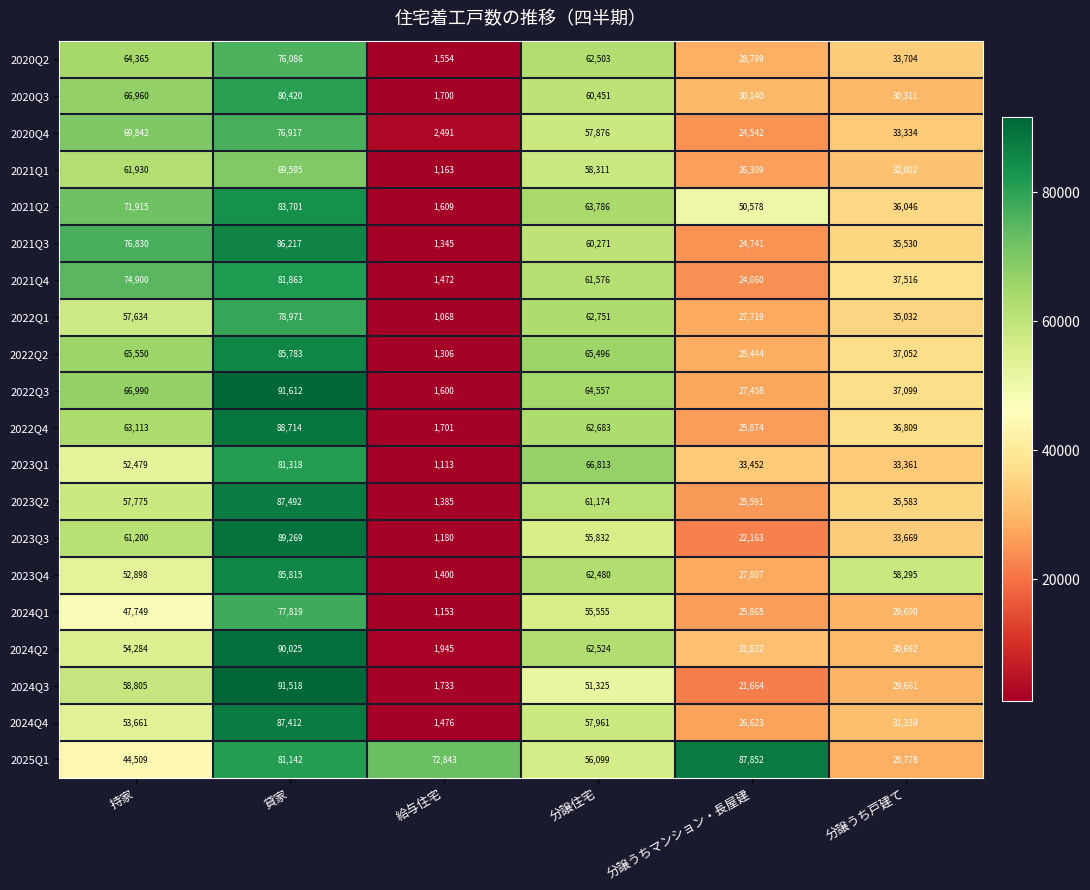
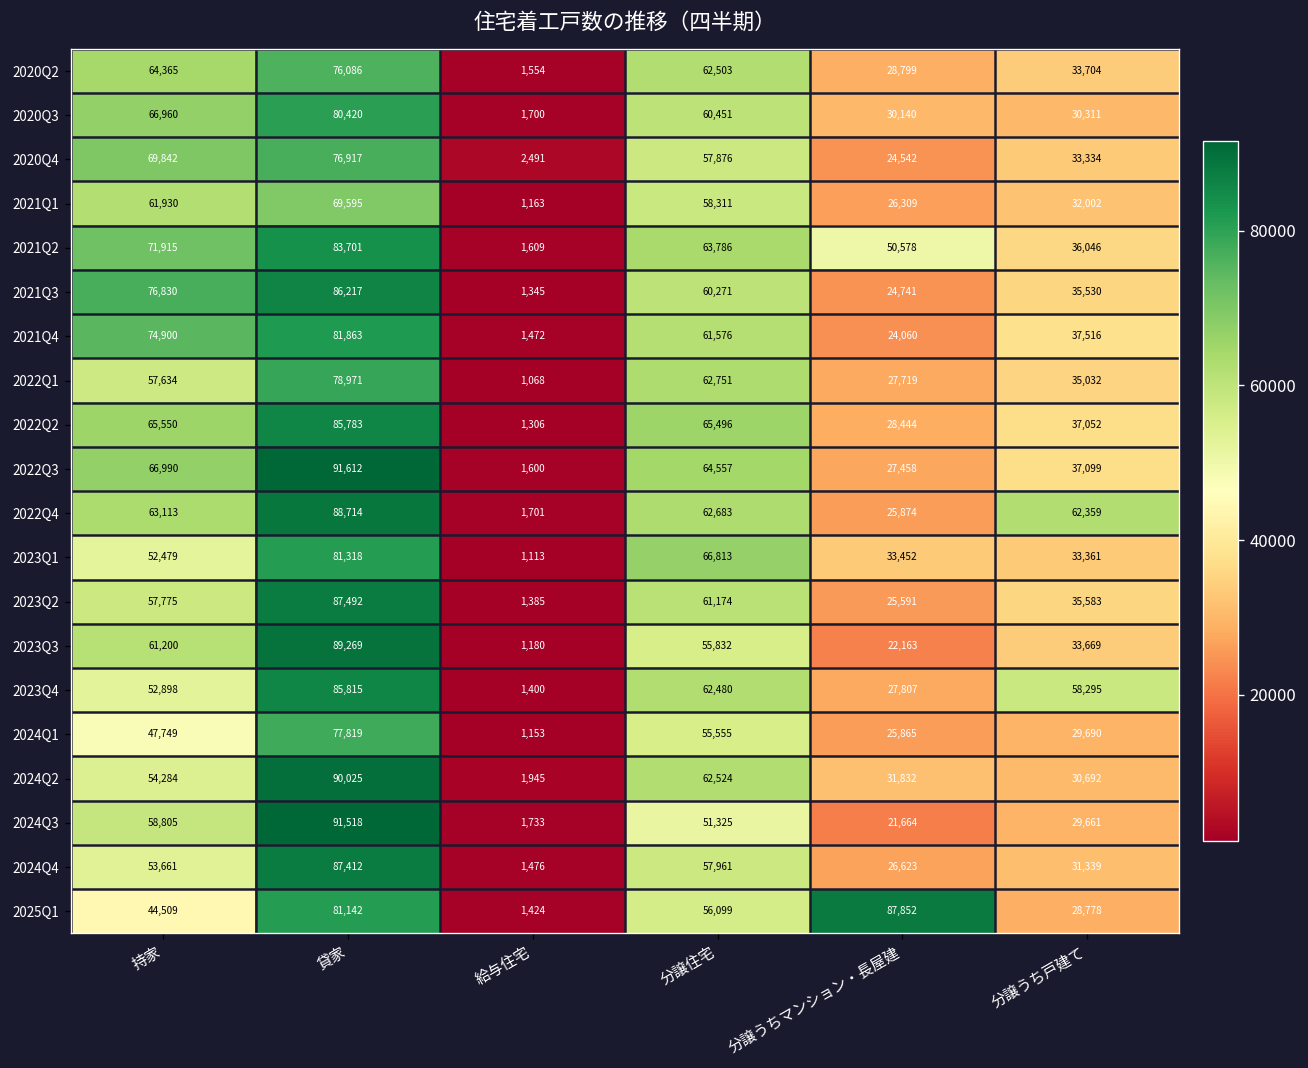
2022Q4, 分譲うち戸建て: 36,809 -> 62,359
2025Q1, 給与住宅: 72,843 -> 1,424
